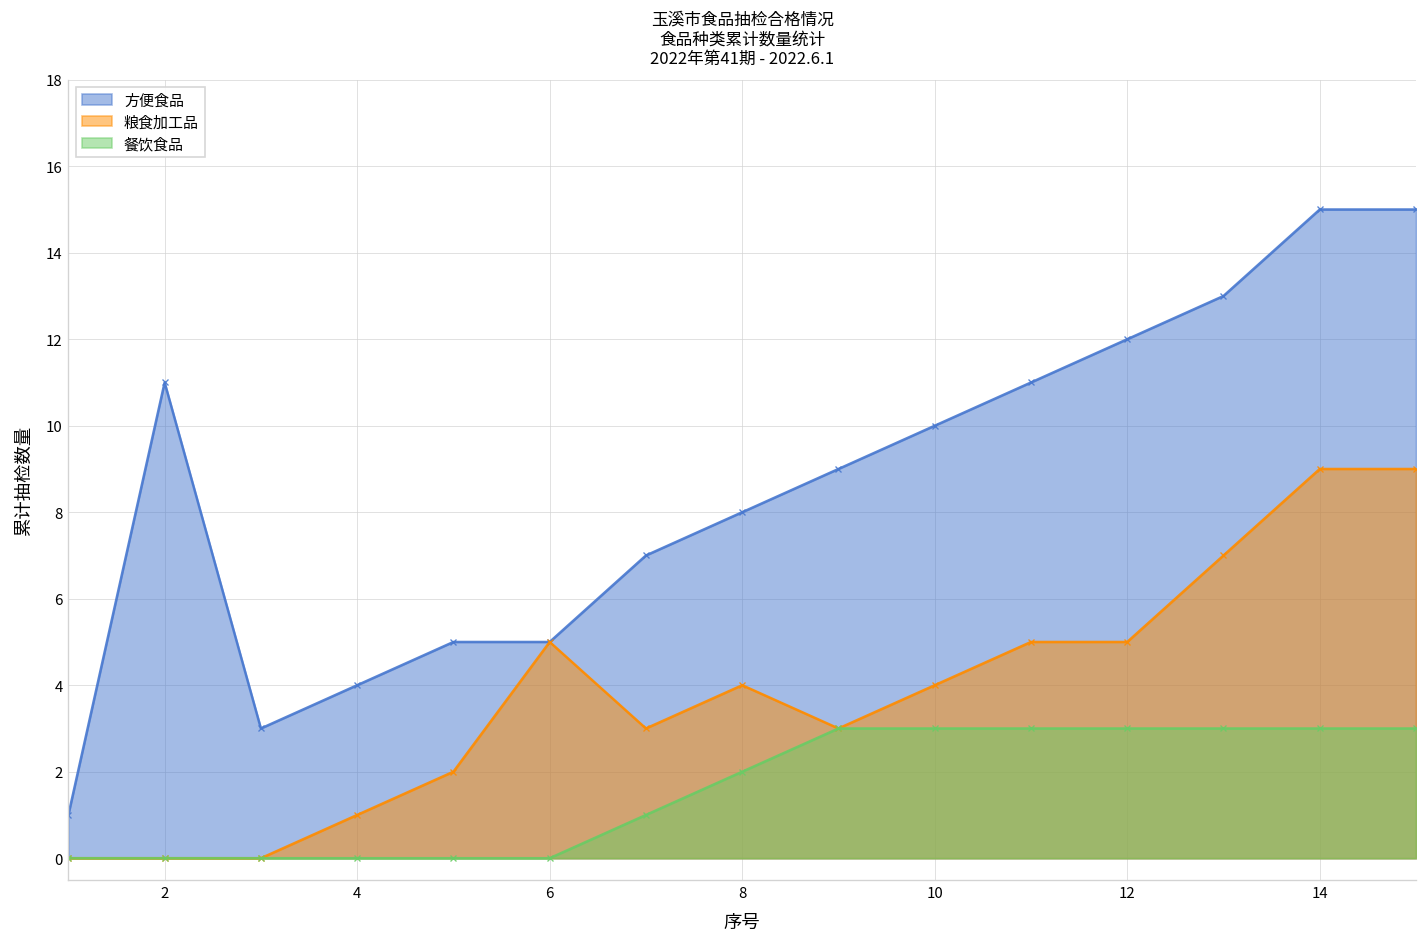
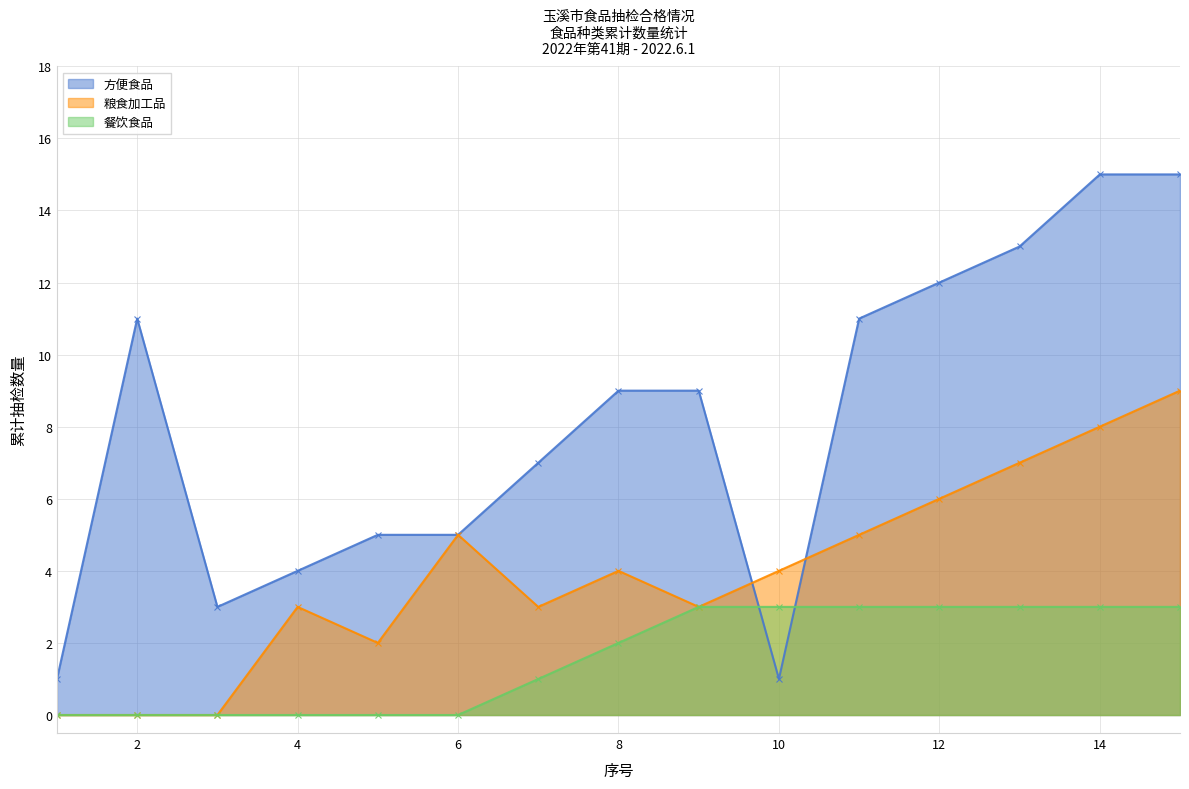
粮食加工品, 4: 1 -> 3
方便食品, 8: 8 -> 9
方便食品, 10: 10 -> 1
粮食加工品, 12: 5 -> 6
粮食加工品, 14: 9 -> 8
